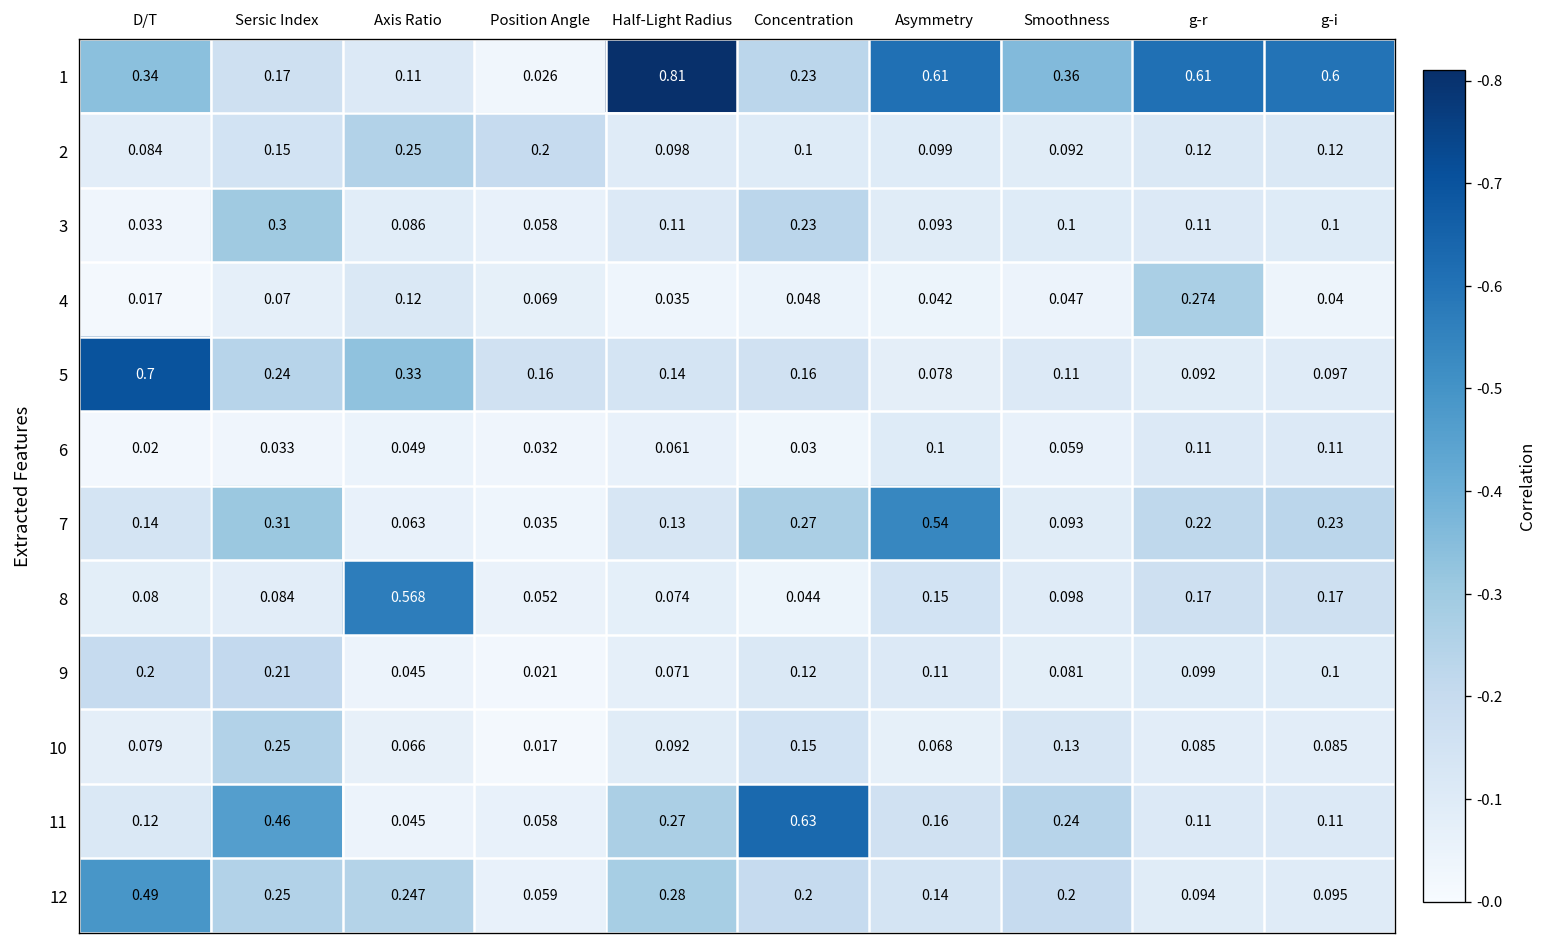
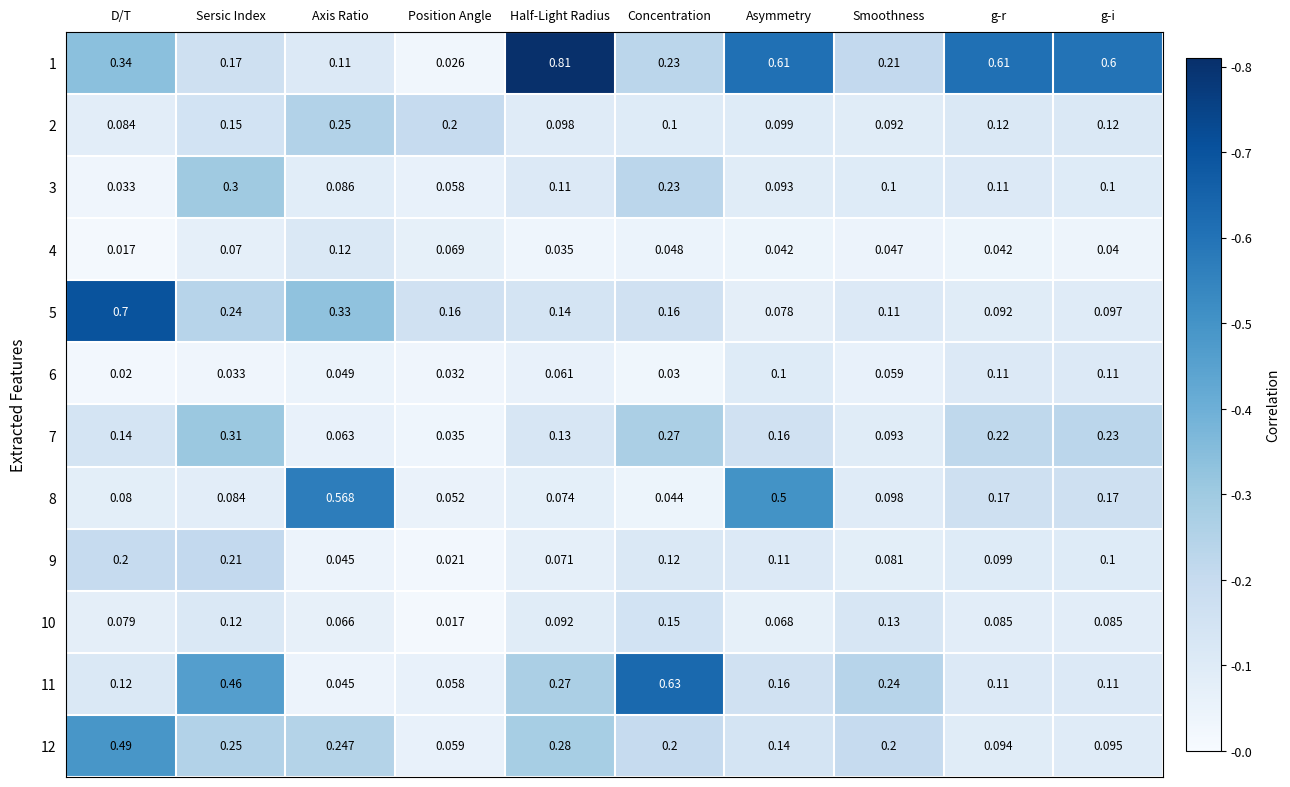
1, Smoothness: 0.36 -> 0.21
4, g-r: 0.274 -> 0.042
7, Asymmetry: 0.54 -> 0.16
8, Asymmetry: 0.15 -> 0.5
10, Sersic Index: 0.25 -> 0.12
